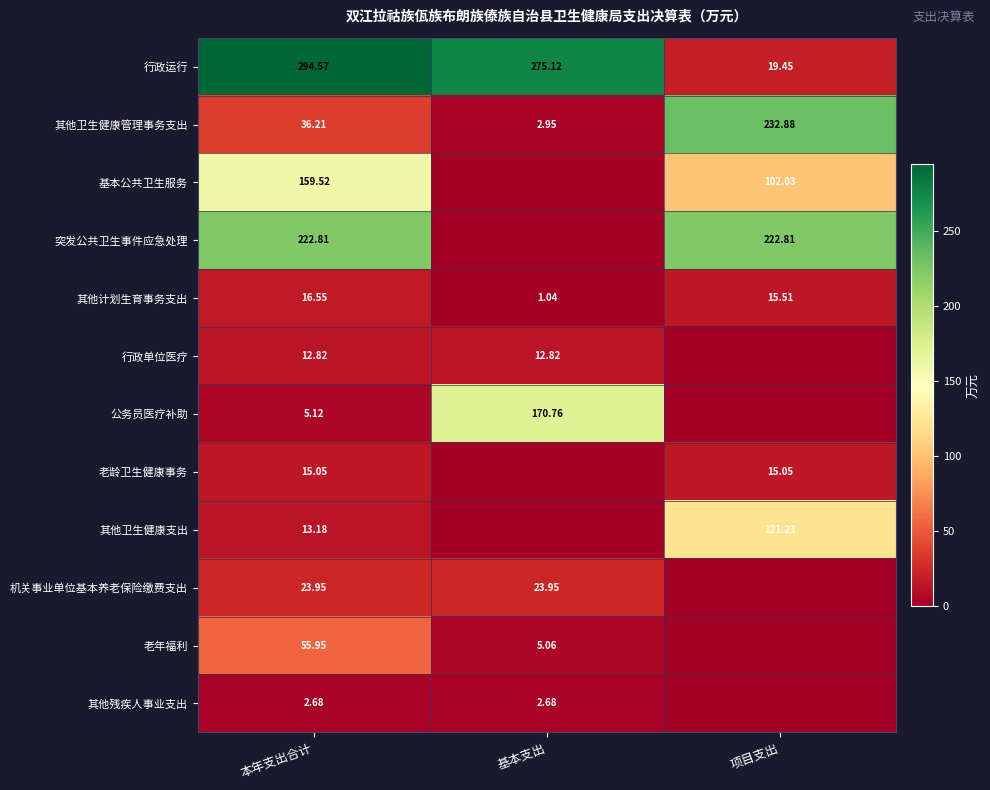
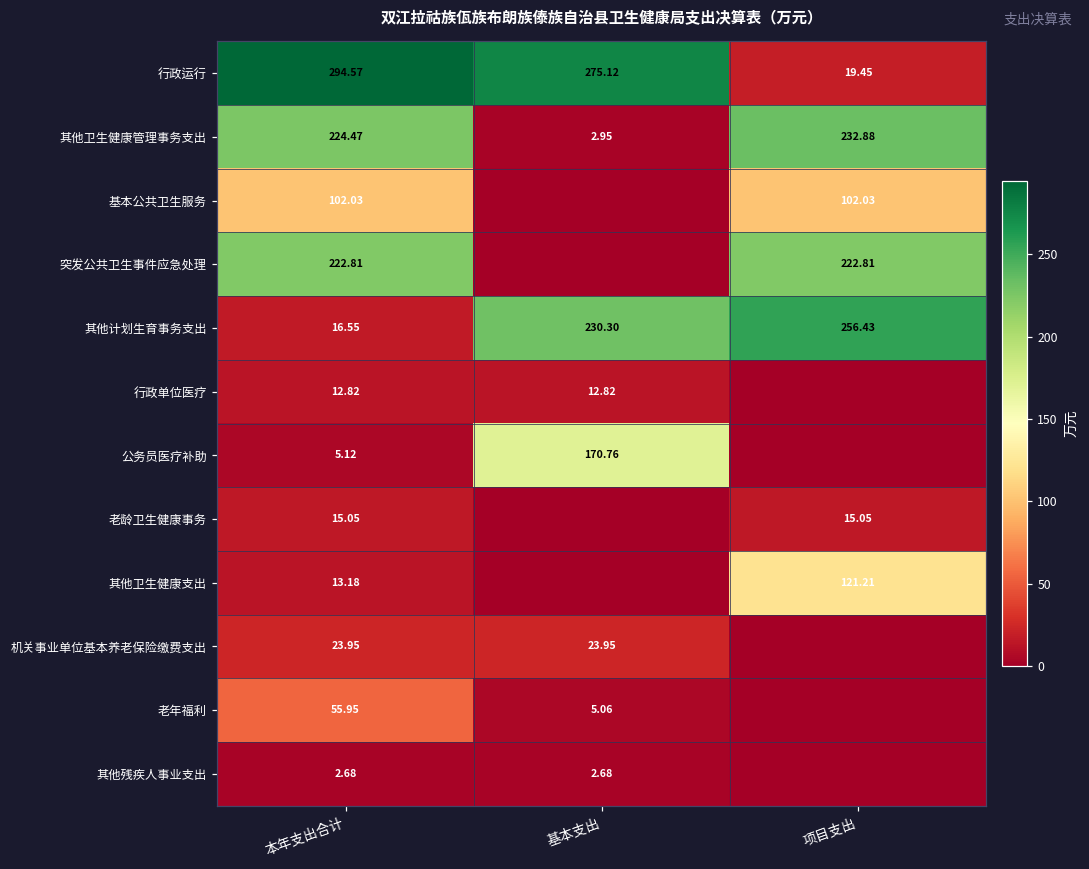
其他卫生健康管理事务支出, 本年支出合计: 36.21 -> 224.47
基本公共卫生服务, 本年支出合计: 159.52 -> 102.03
其他计划生育事务支出, 基本支出: 1.04 -> 230.30
其他计划生育事务支出, 项目支出: 15.51 -> 256.43
